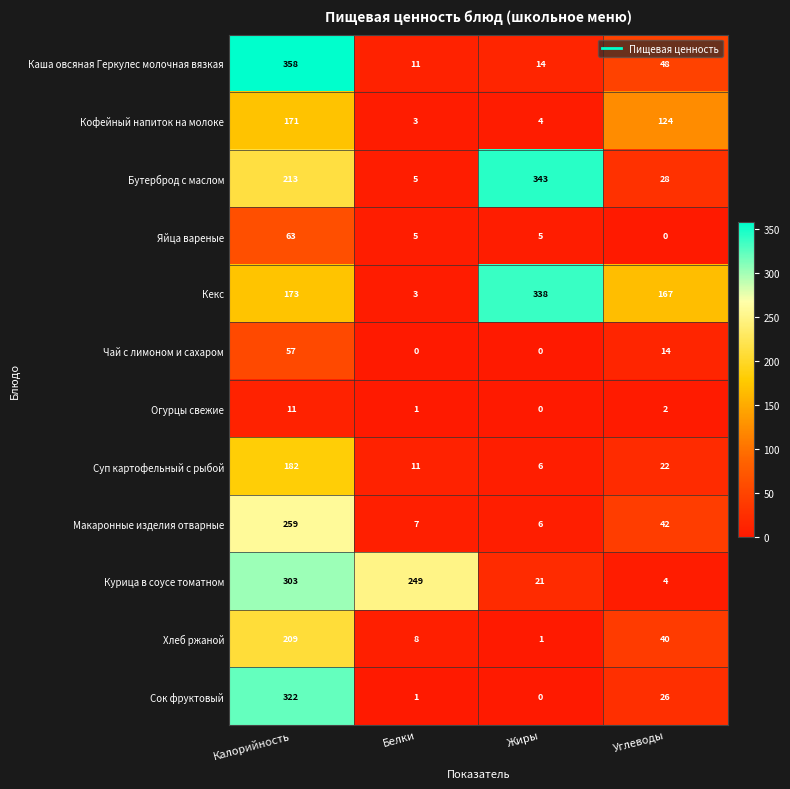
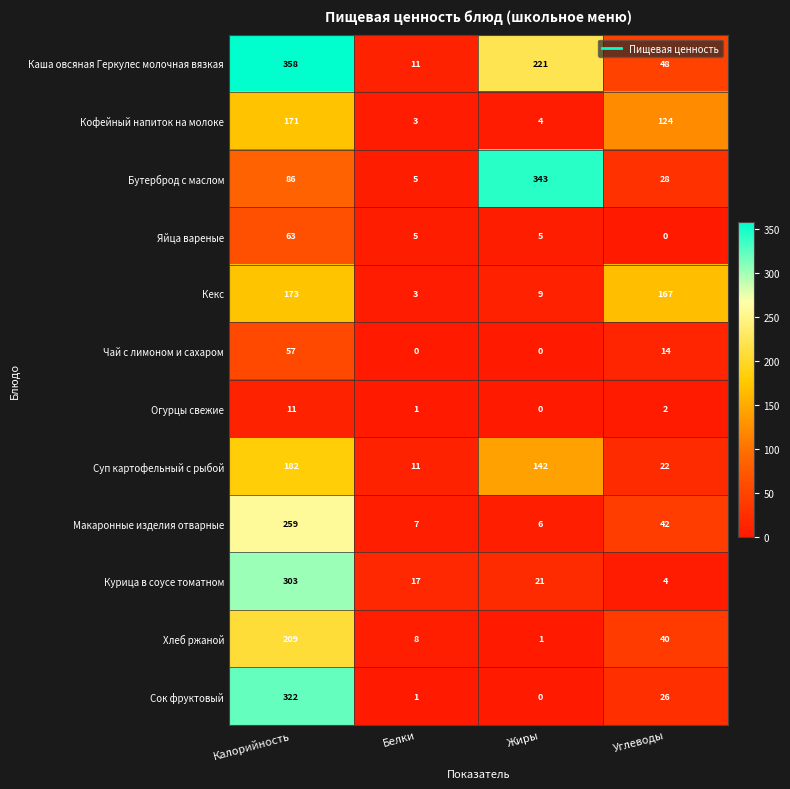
Каша овсяная Геркулес молочная вязкая, Жиры: 14 -> 221
Бутерброд с маслом, Калорийность: 213 -> 86
Кекс, Жиры: 338 -> 9
Суп картофельный с рыбой, Жиры: 6 -> 142
Курица в соусе томатном, Белки: 249 -> 17
